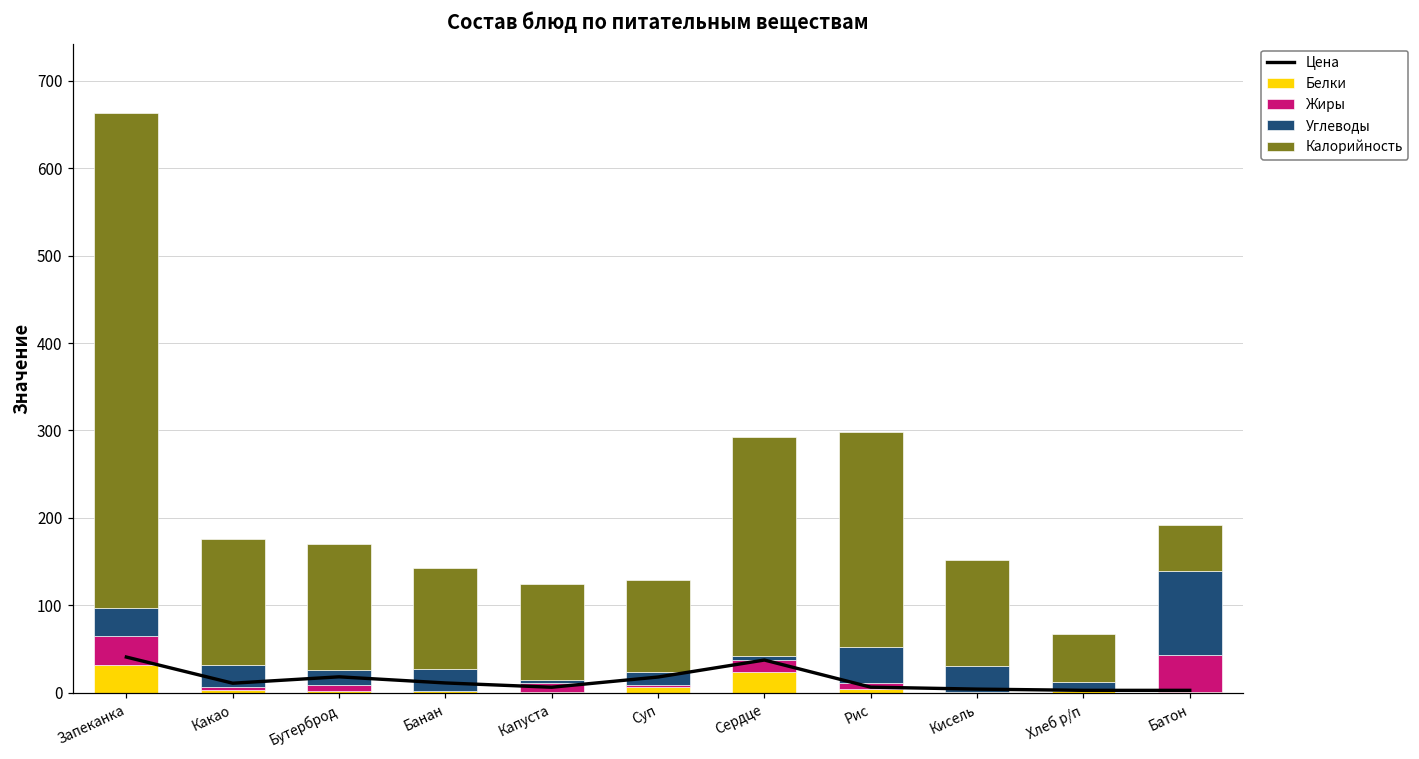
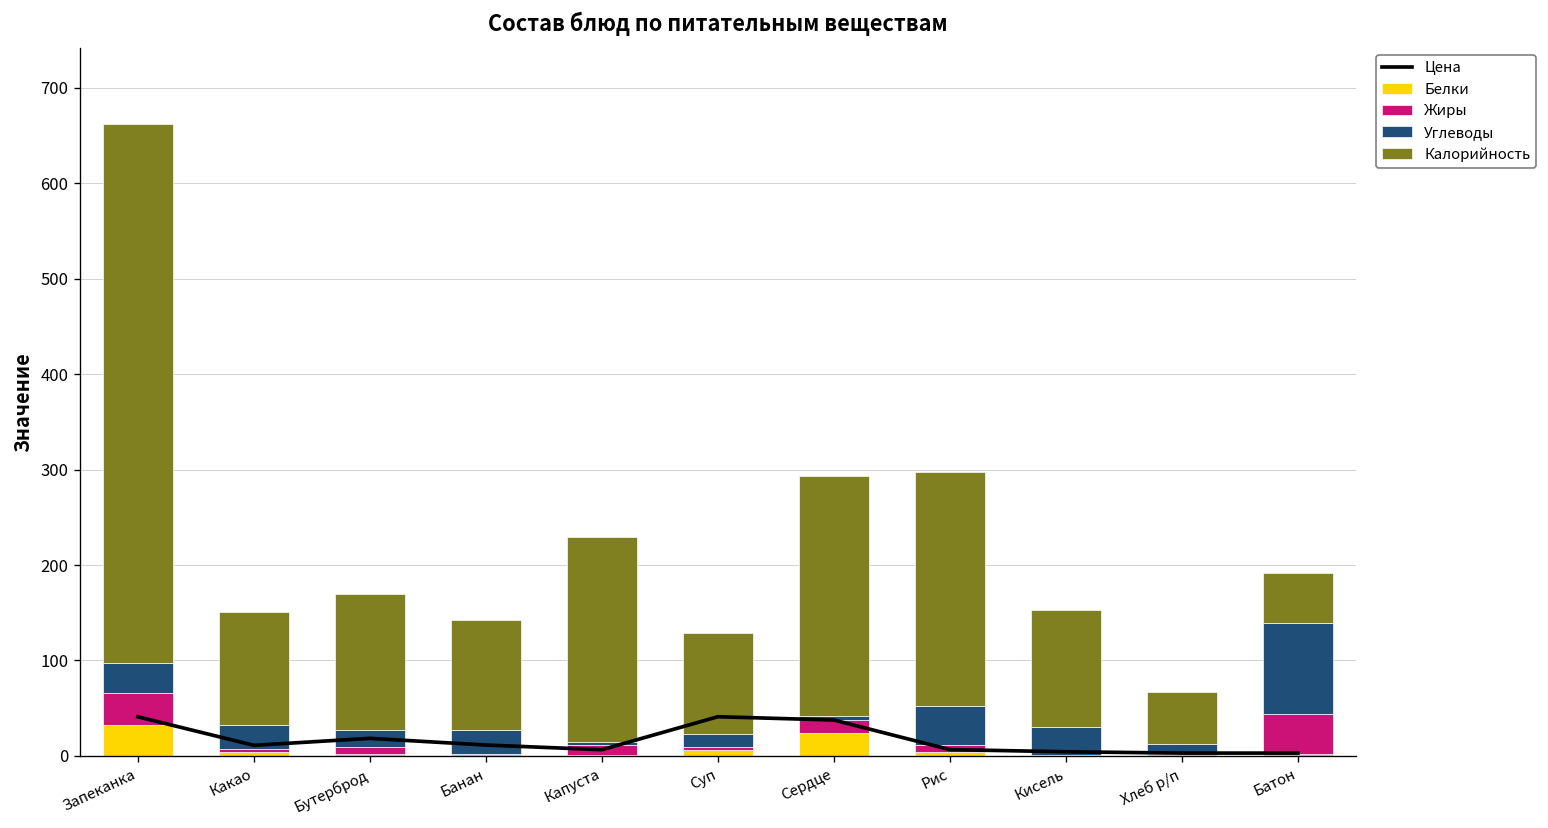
Калорийность, Какао: 140 -> 120
Калорийность, Капуста: 110 -> 210
Цена, Суп: 20 -> 40
